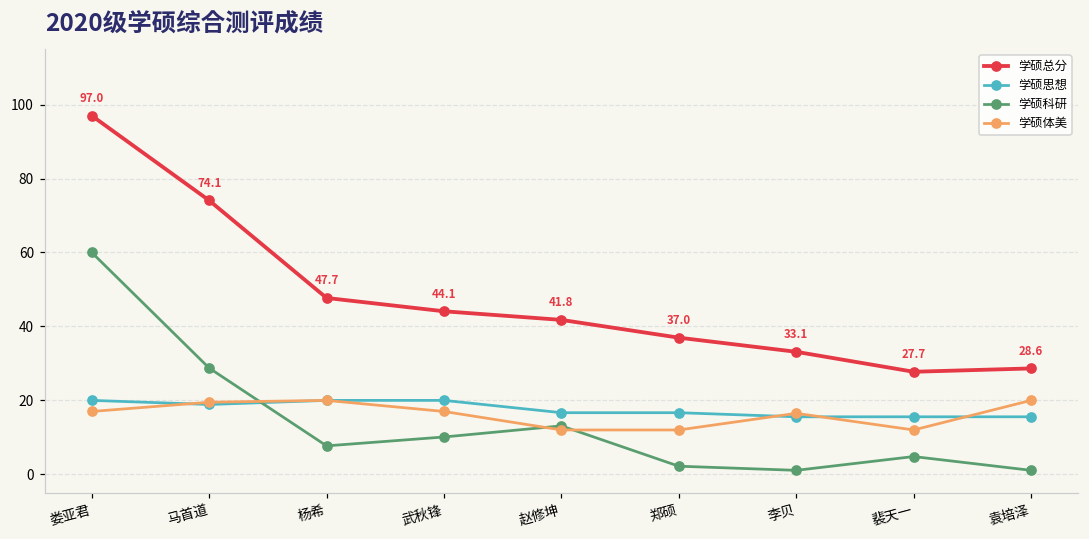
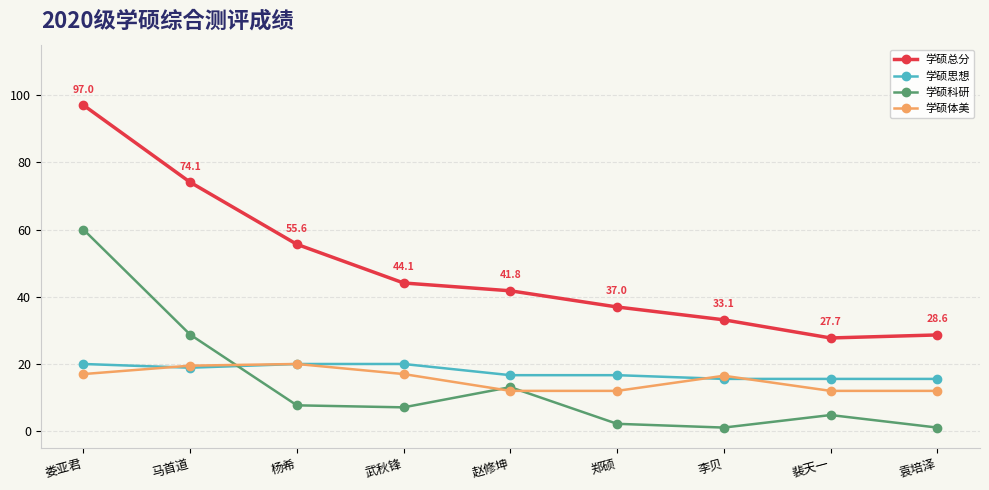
学硕总分, 杨希: 47.7 -> 55.6
学硕科研, 武秋锋: 10 -> 7
学硕体美, 袁培泽: 20 -> 12
